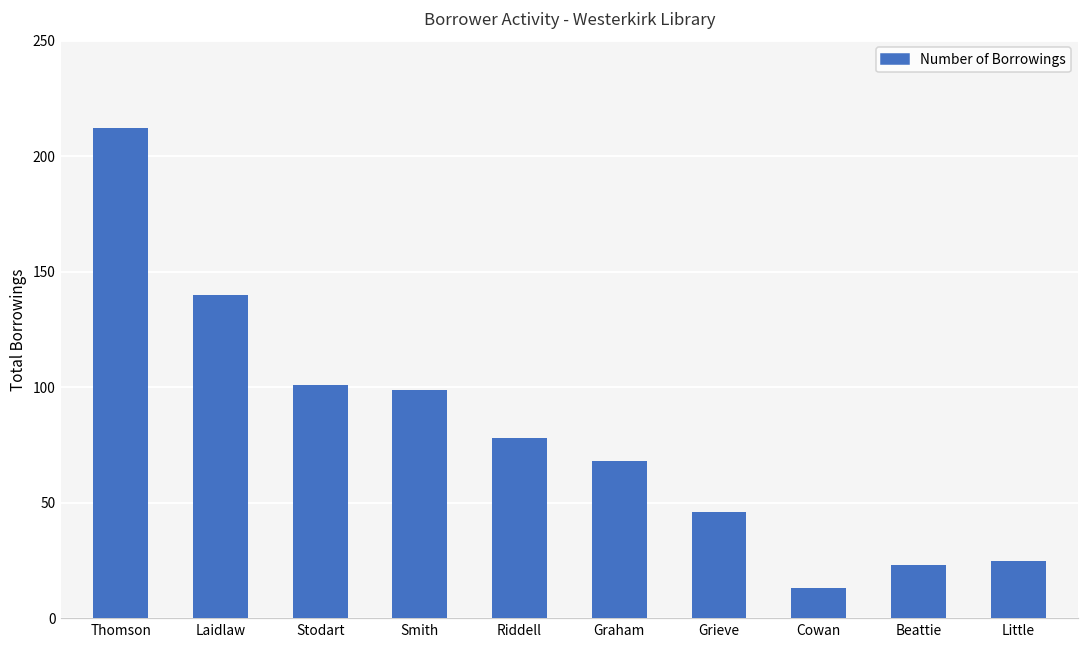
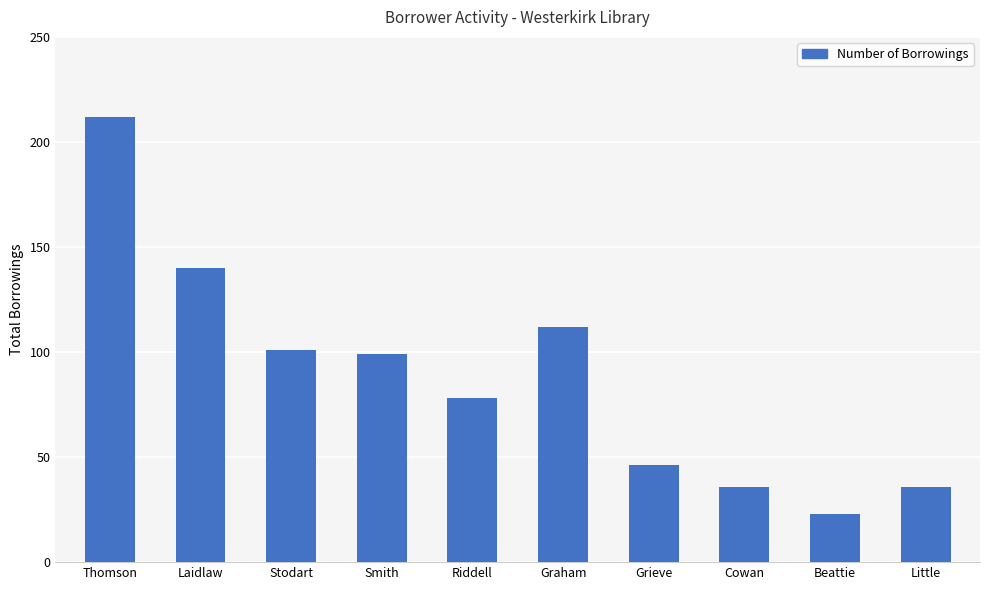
Graham: 68 -> 112
Cowan: 13 -> 36
Little: 25 -> 36
